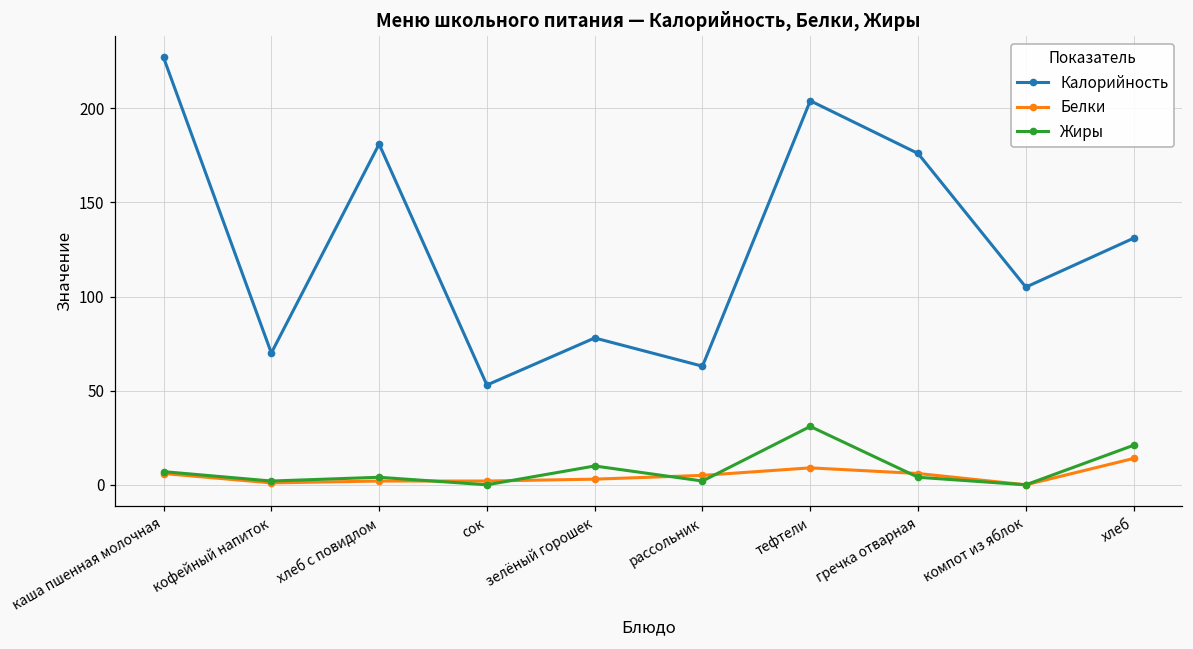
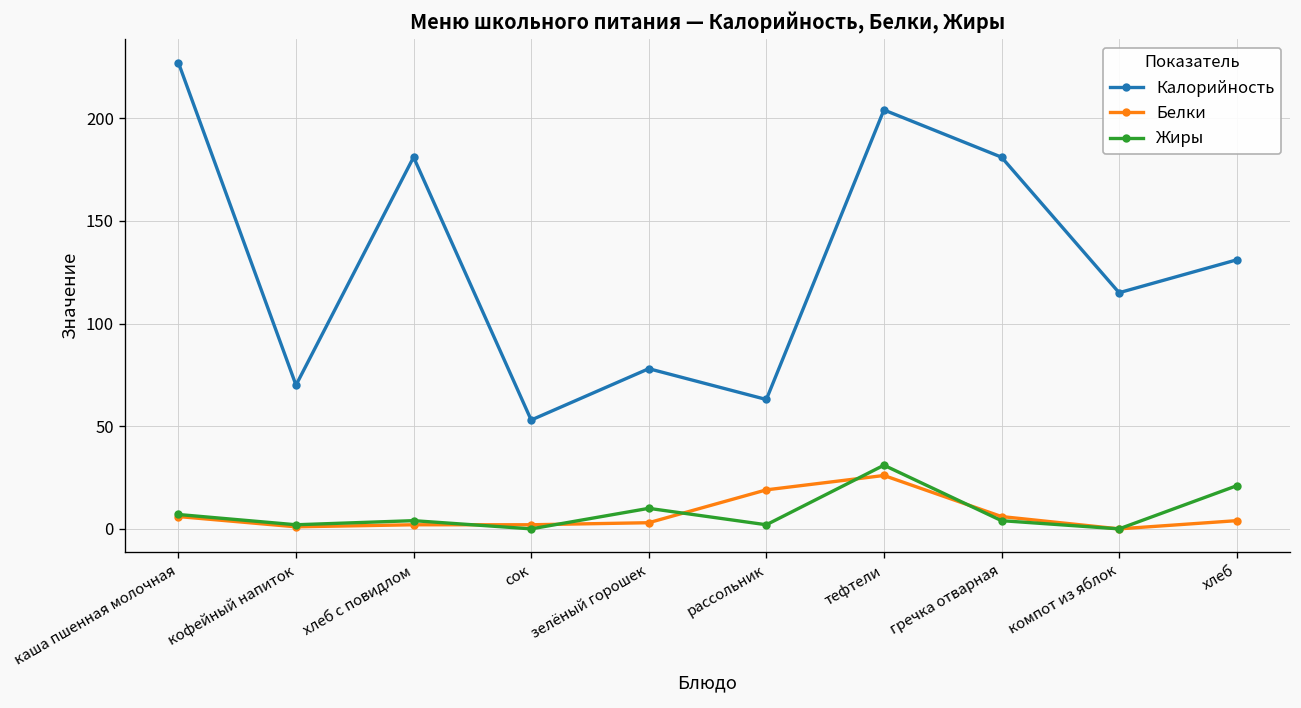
Белки, рассольник: 5 -> 19
Белки, тефтели: 9 -> 26
Калорийность, гречка отварная: 176 -> 181
Калорийность, компот из яблок: 105 -> 115
Белки, хлеб: 14 -> 4
